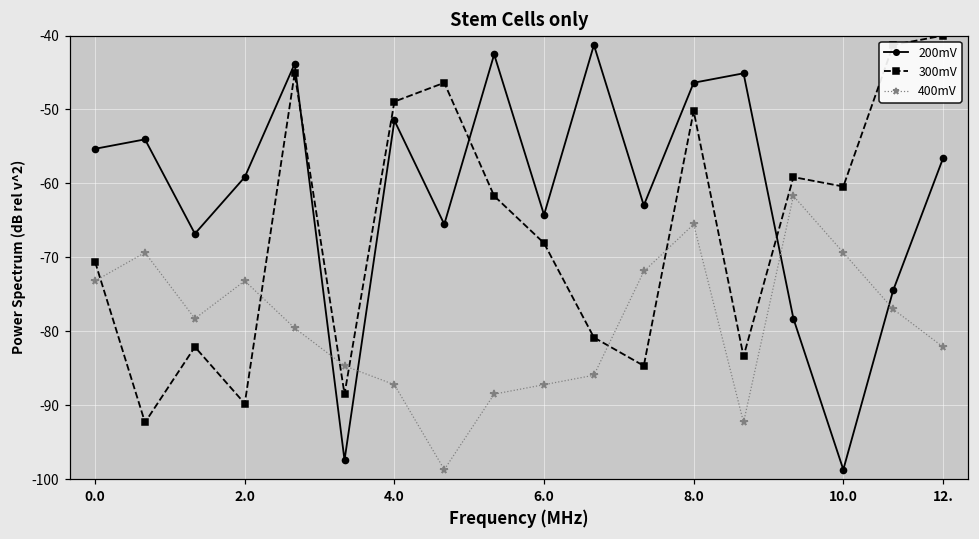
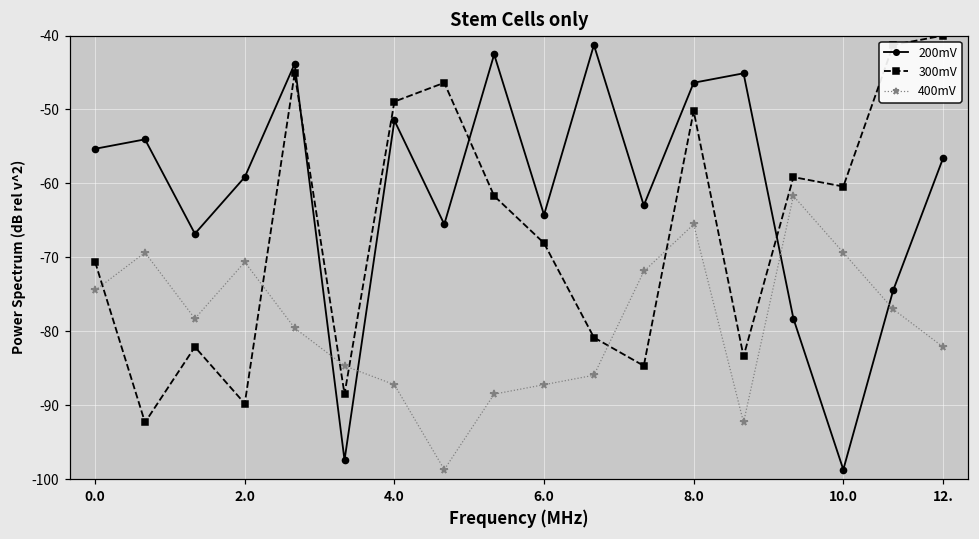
400mV, 0.0: -73 -> -74
400mV, 2.0: -73 -> -71
